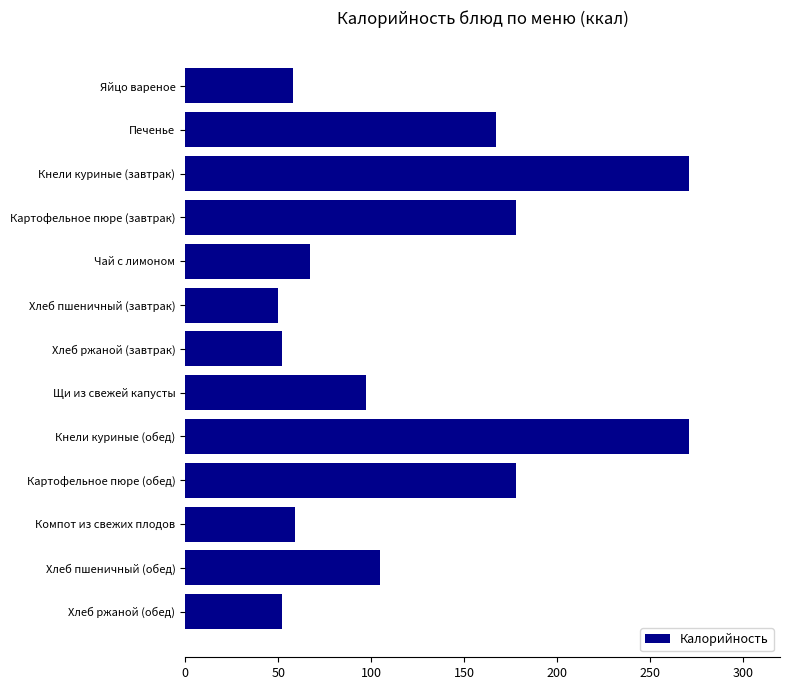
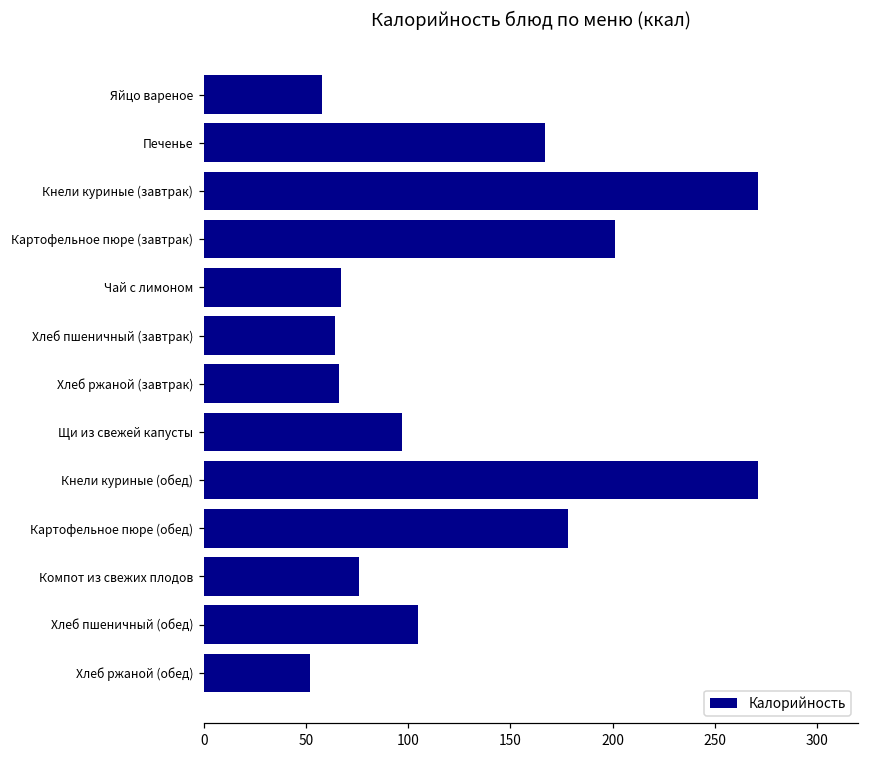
Картофельное пюре (завтрак): 178 -> 201
Хлеб пшеничный (завтрак): 50 -> 64
Хлеб ржаной (завтрак): 52 -> 66
Компот из свежих плодов: 59 -> 76
